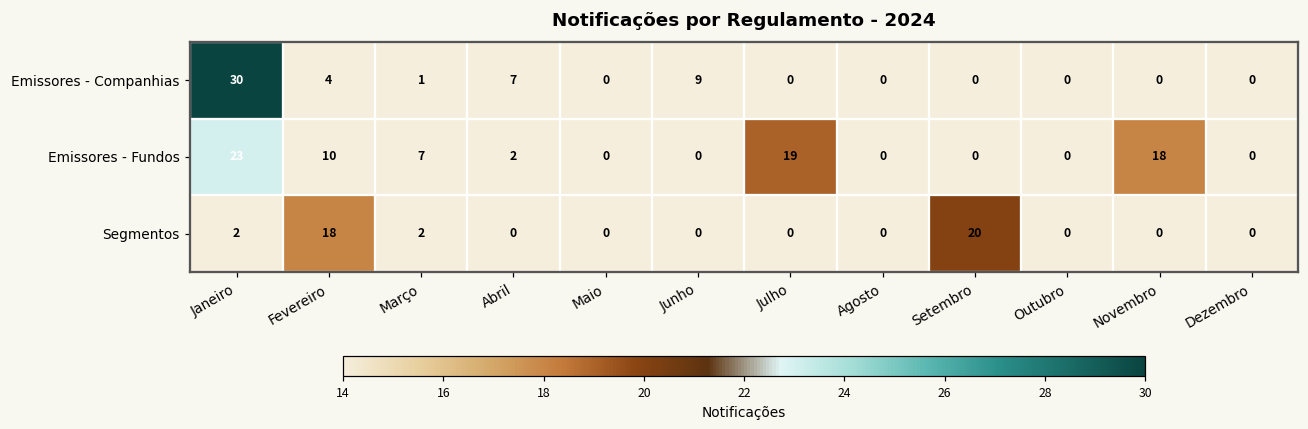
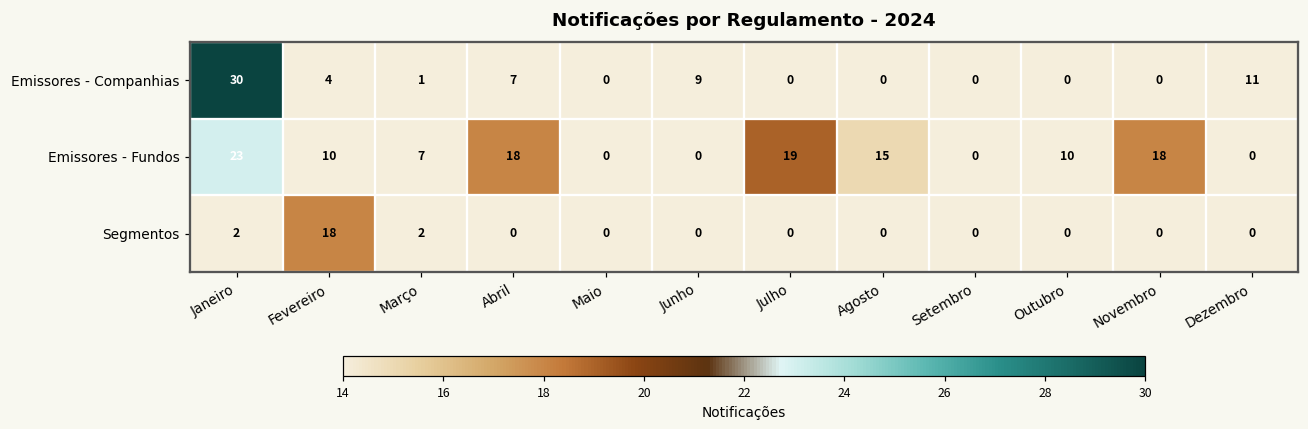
Emissores - Companhias, Dezembro: 0 -> 11
Emissores - Fundos, Abril: 2 -> 18
Emissores - Fundos, Agosto: 0 -> 15
Emissores - Fundos, Outubro: 0 -> 10
Segmentos, Setembro: 20 -> 0
